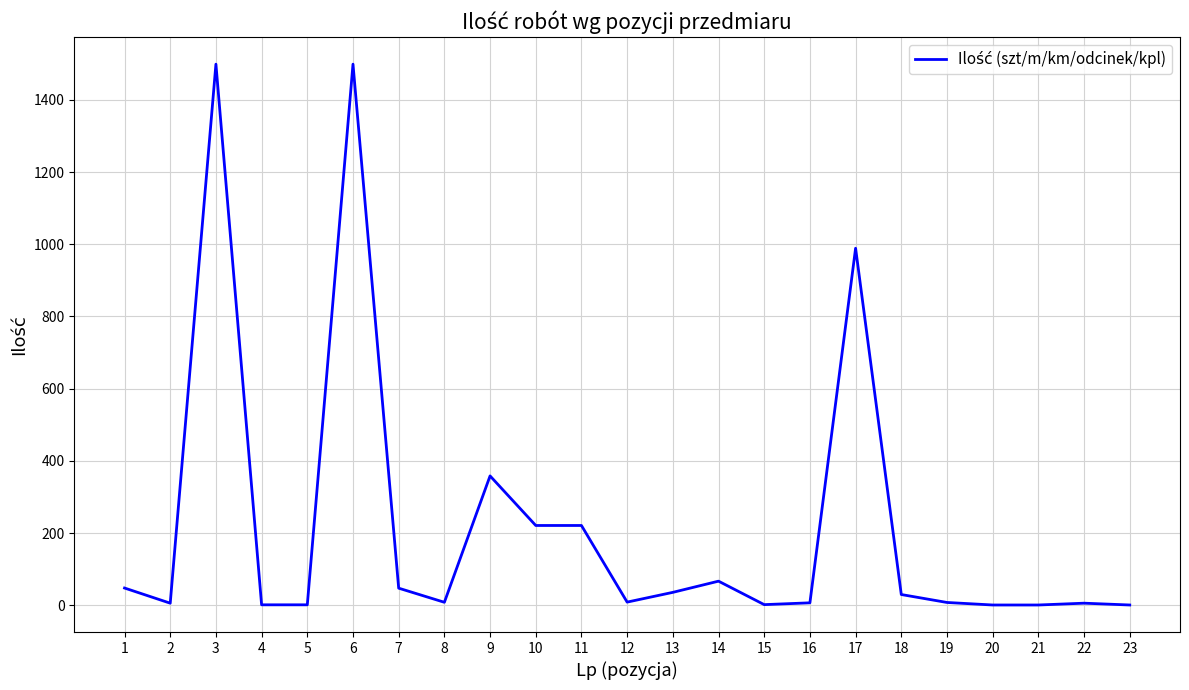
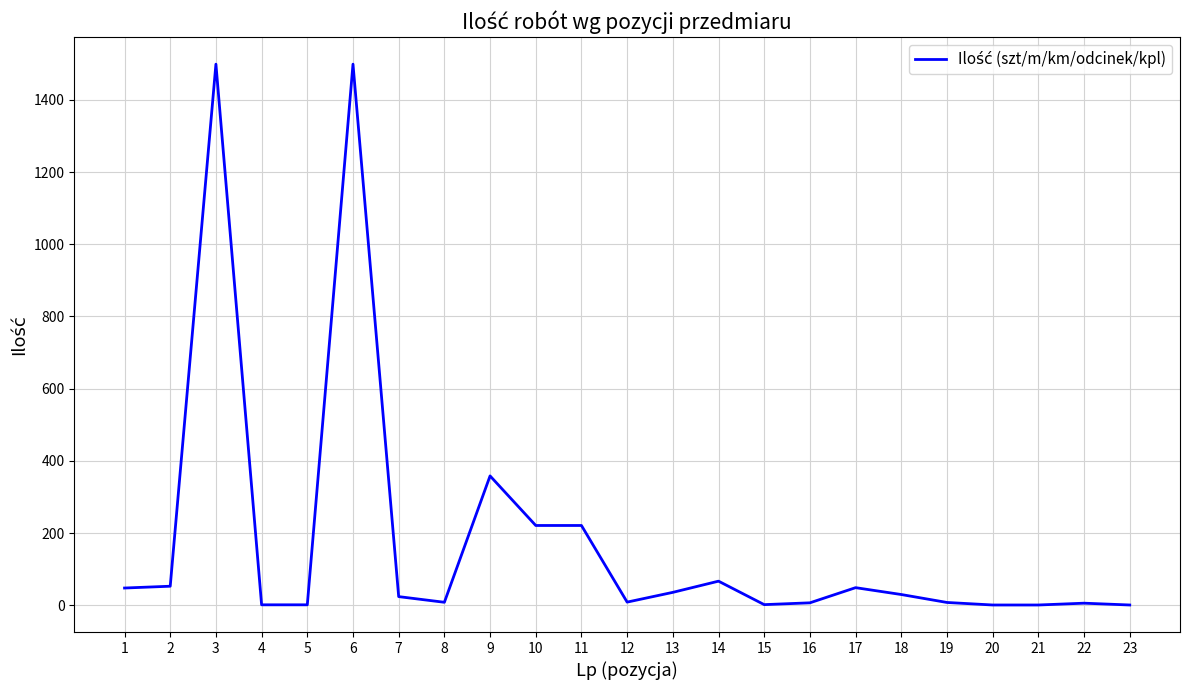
2: 10 -> 50
7: 50 -> 20
17: 990 -> 50
